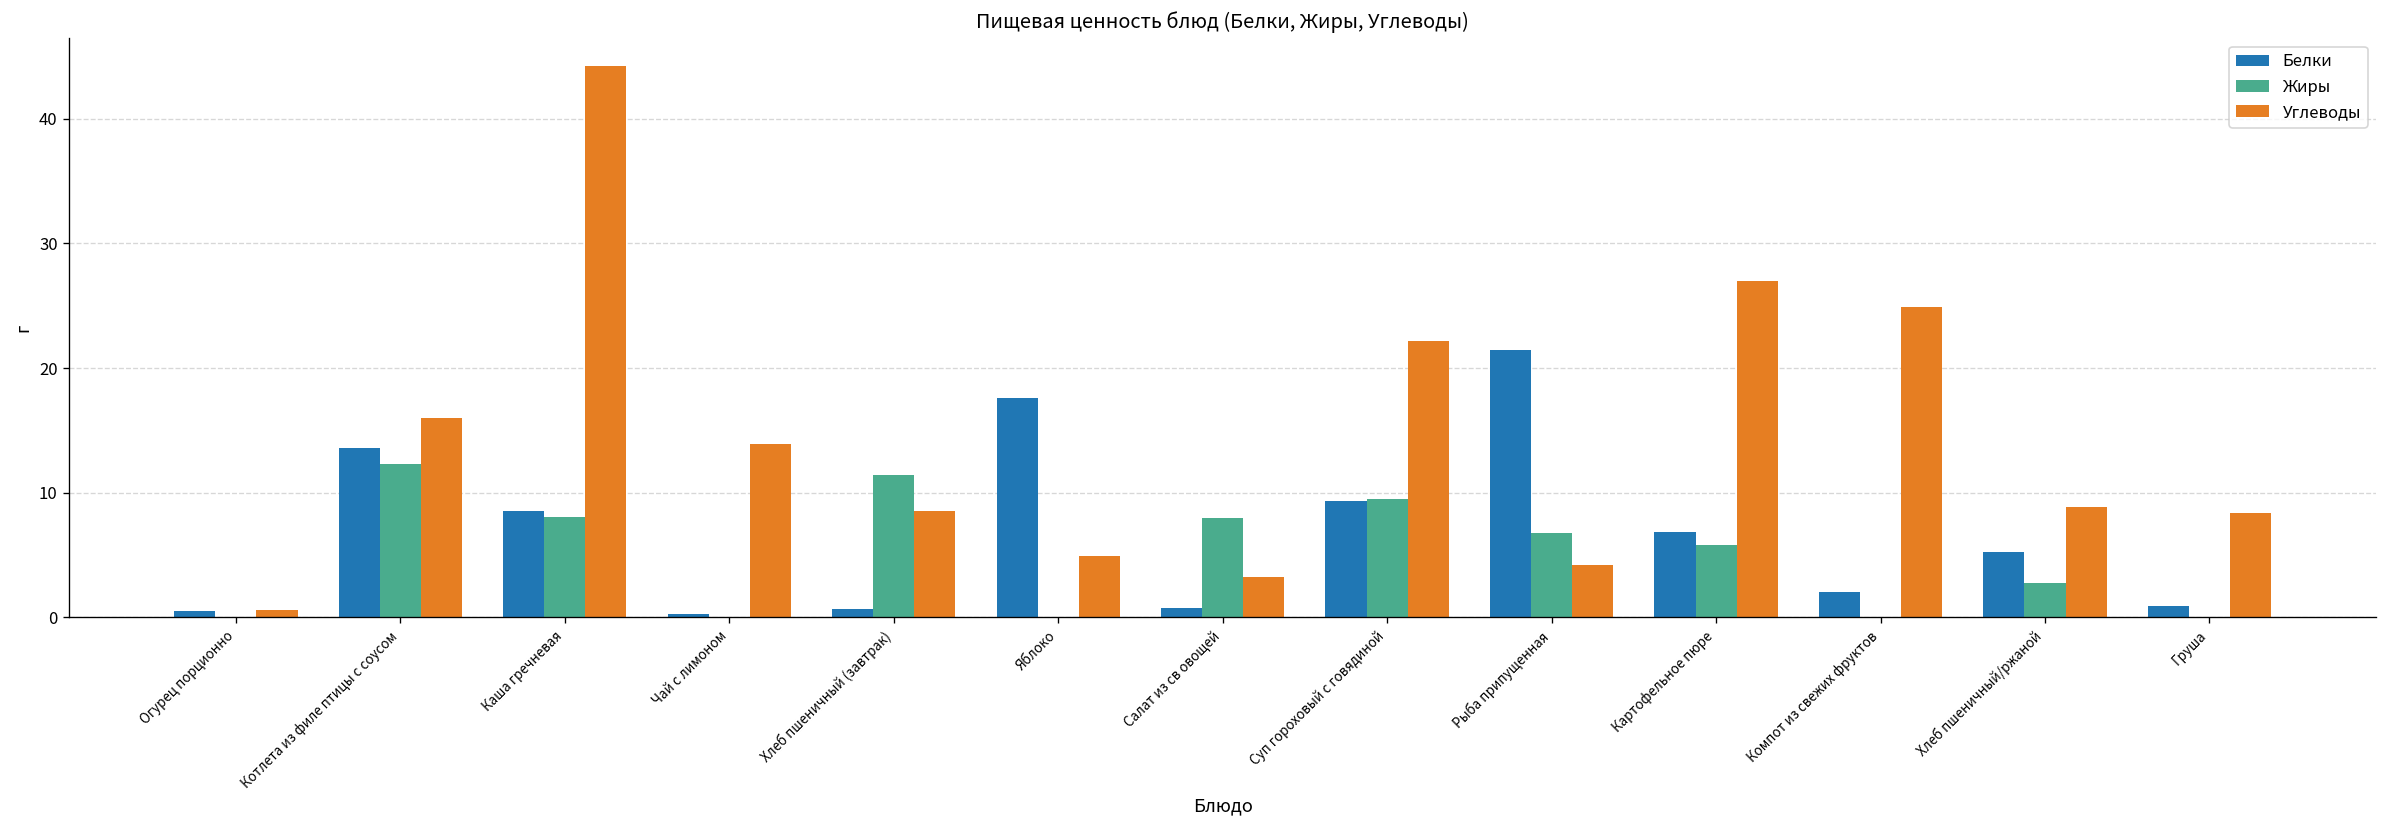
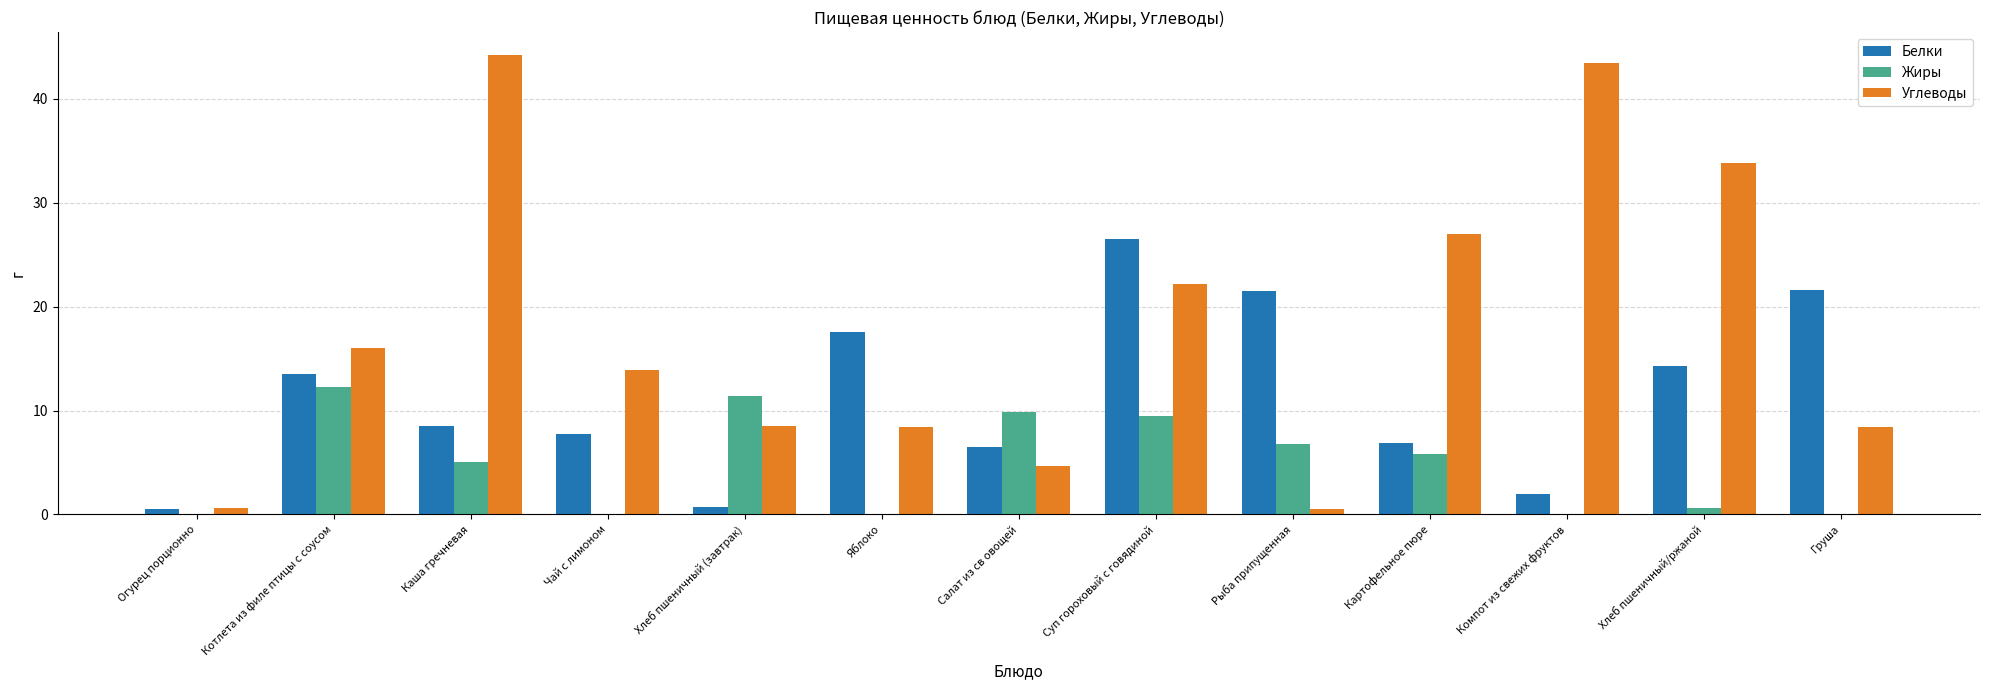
Жиры, Каша гречневая: 8.0 -> 5.0
Белки, Чай с лимоном: 0.2 -> 7.7
Углеводы, Яблоко: 4.9 -> 8.4
Белки, Салат из св овощей: 0.7 -> 6.5
Жиры, Салат из св овощей: 8.0 -> 9.8
Углеводы, Салат из св овощей: 3.2 -> 4.7
Белки, Суп гороховый с говядиной: 9.4 -> 26.5
Углеводы, Рыба припущенная: 4.2 -> 0.5
Углеводы, Компот из свежих фруктов: 24.9 -> 43.4
Белки, Хлеб пшеничный/ржаной: 5.2 -> 14.3
Жиры, Хлеб пшеничный/ржаной: 2.8 -> 0.7
Углеводы, Хлеб пшеничный/ржаной: 8.9 -> 33.9
Белки, Груша: 0.9 -> 21.6
